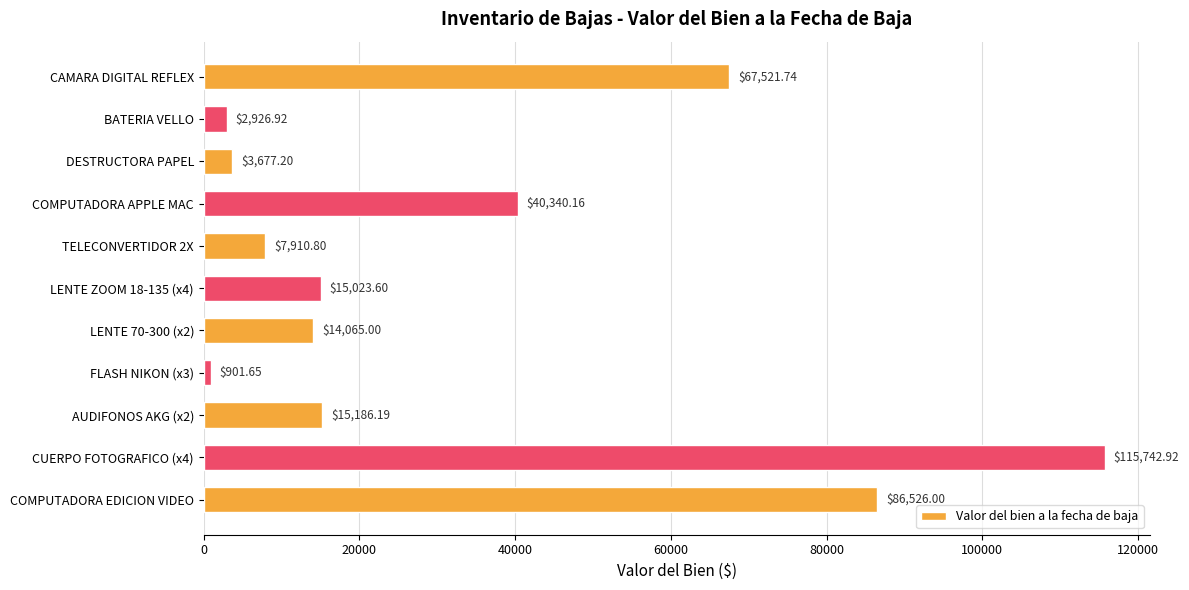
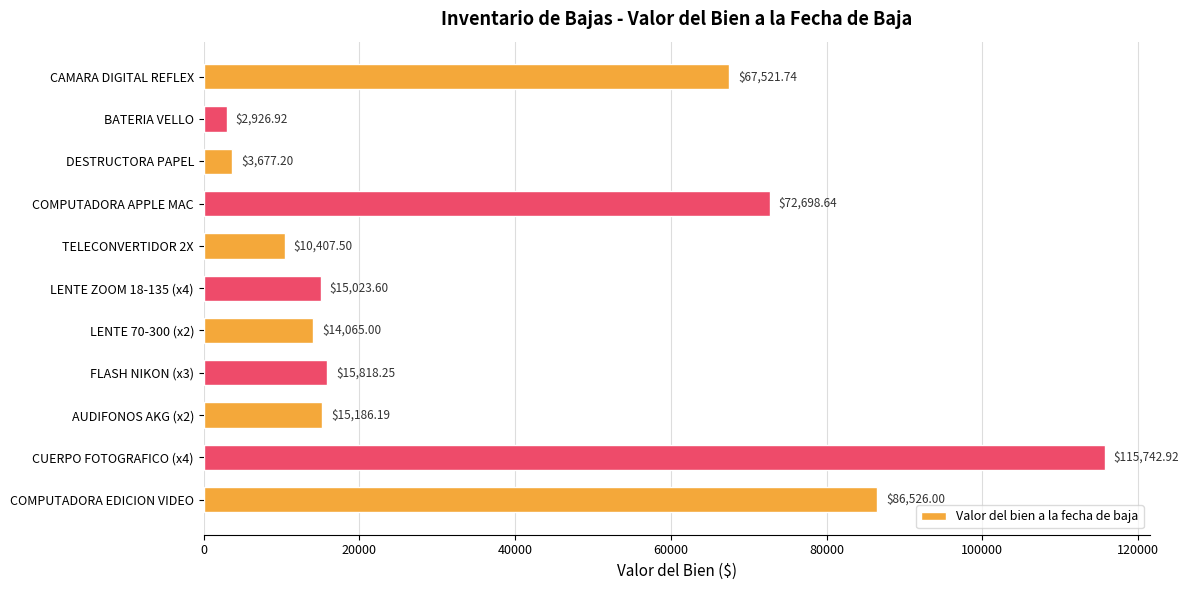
COMPUTADORA APPLE MAC: $40,340.16 -> $72,698.64
TELECONVERTIDOR 2X: $7,910.80 -> $10,407.50
FLASH NIKON (x3): $901.65 -> $15,818.25
